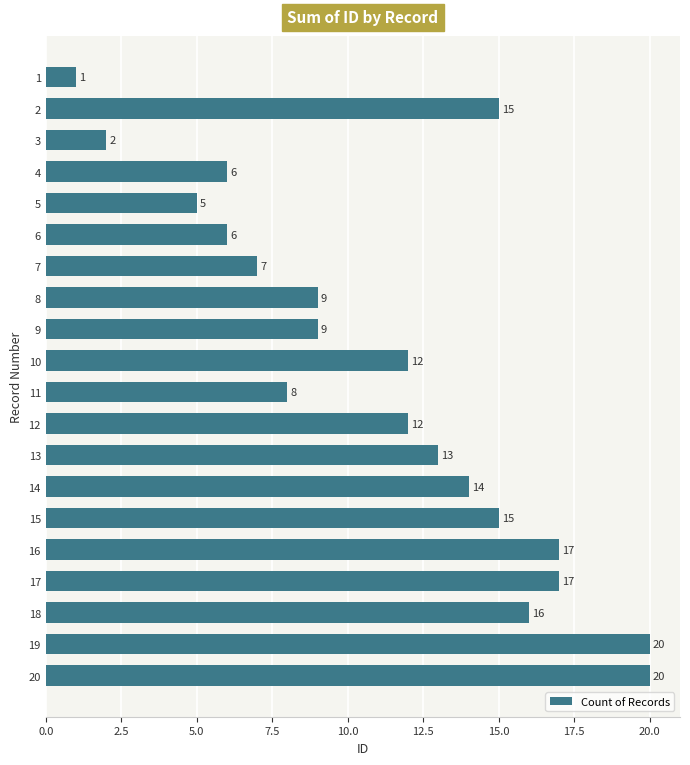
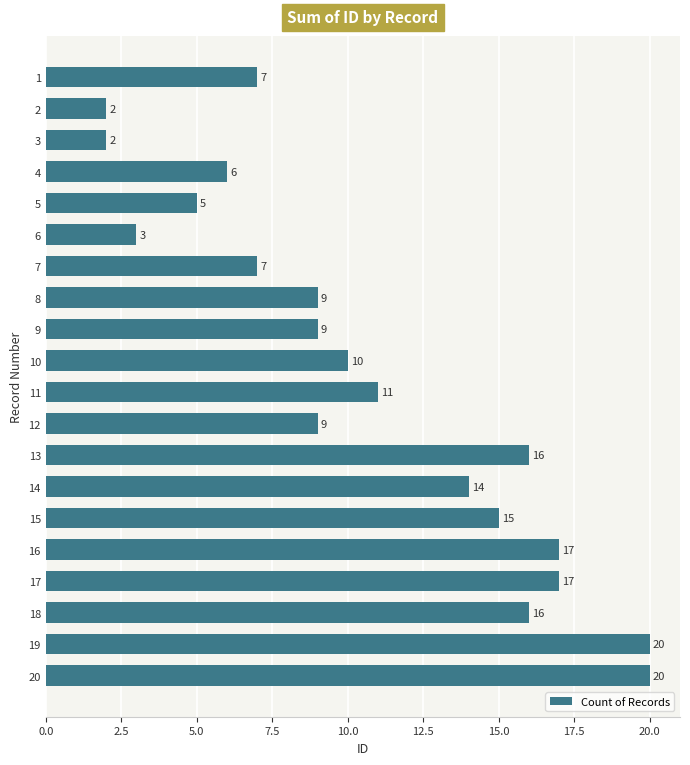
1: 1 -> 7
2: 15 -> 2
6: 6 -> 3
10: 12 -> 10
11: 8 -> 11
12: 12 -> 9
13: 13 -> 16
